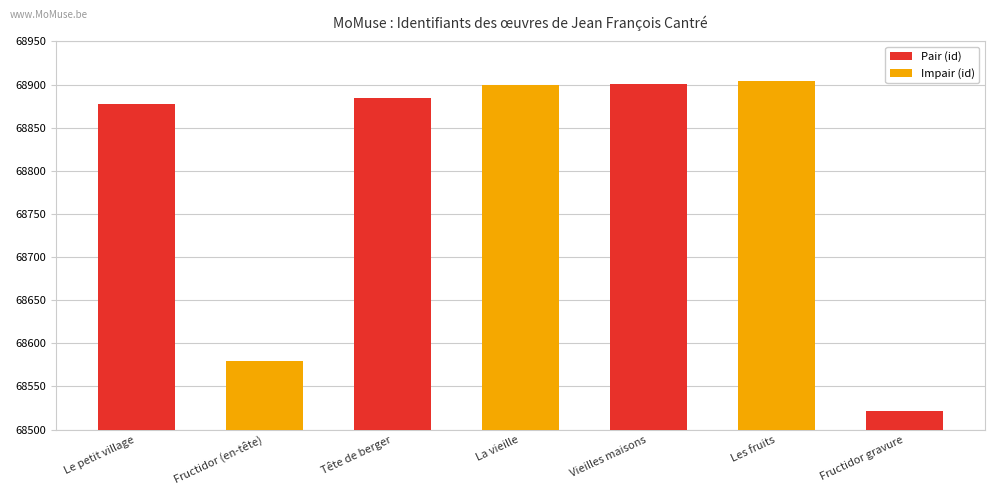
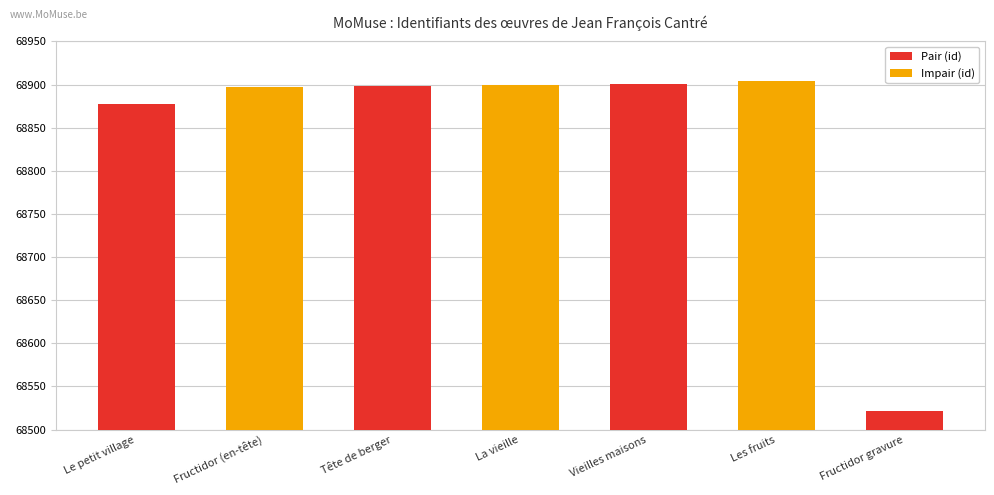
Fructidor (en-tête): 68580 -> 68900
Tête de berger: 68880 -> 68900
